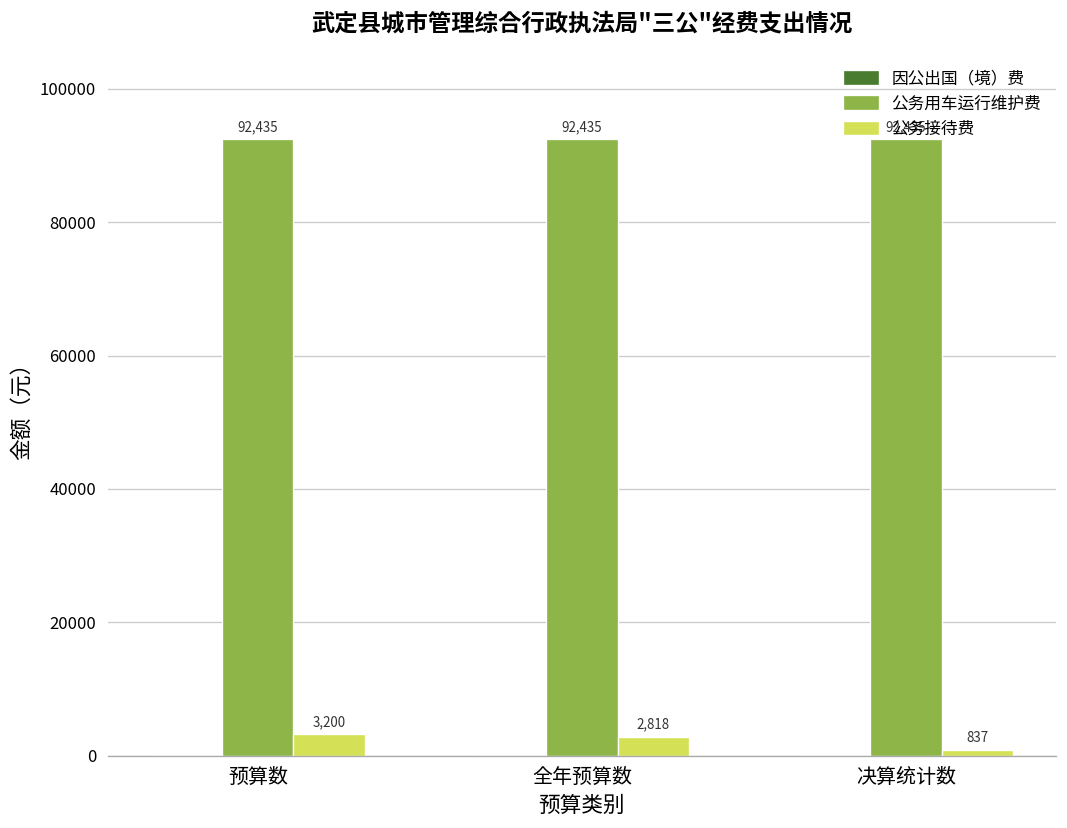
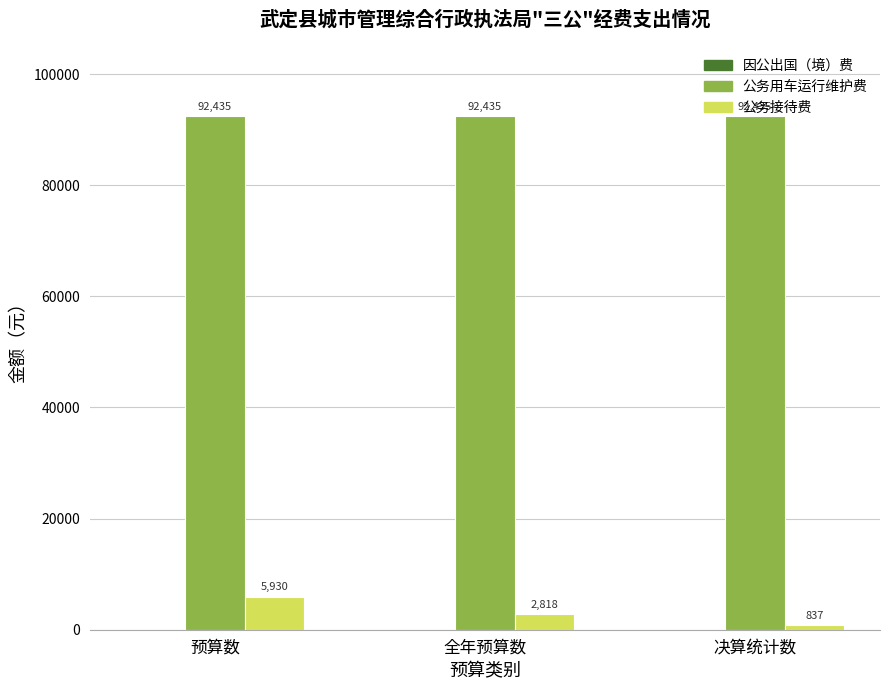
公务接待费, 预算数: 3,200 -> 5,930
